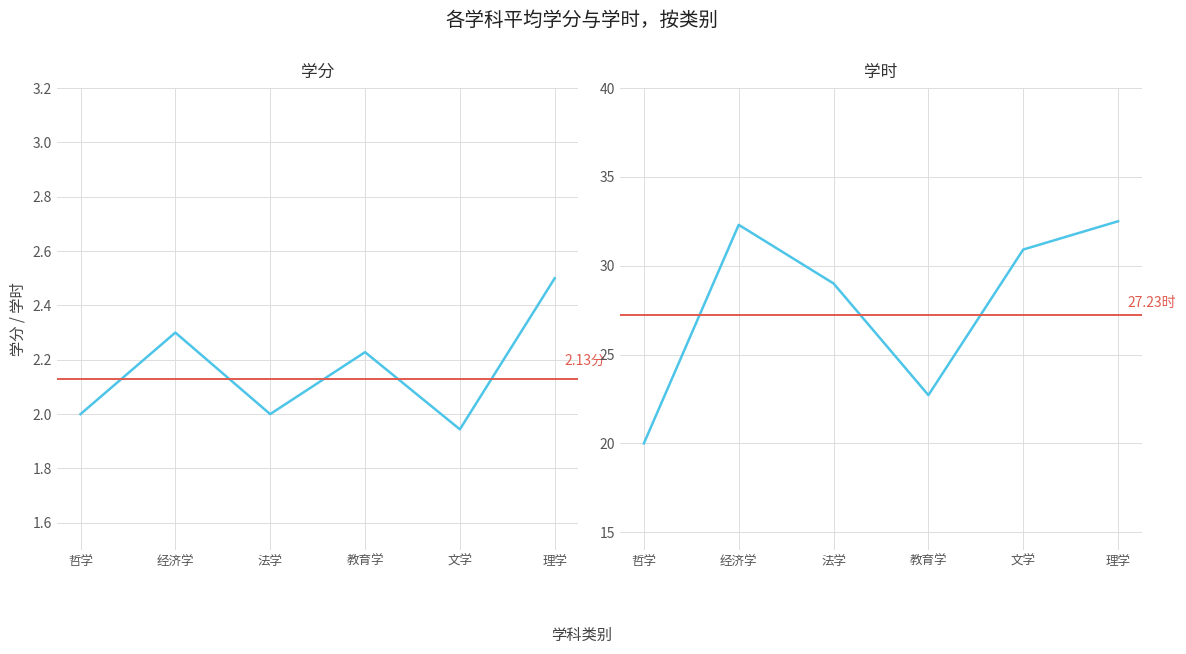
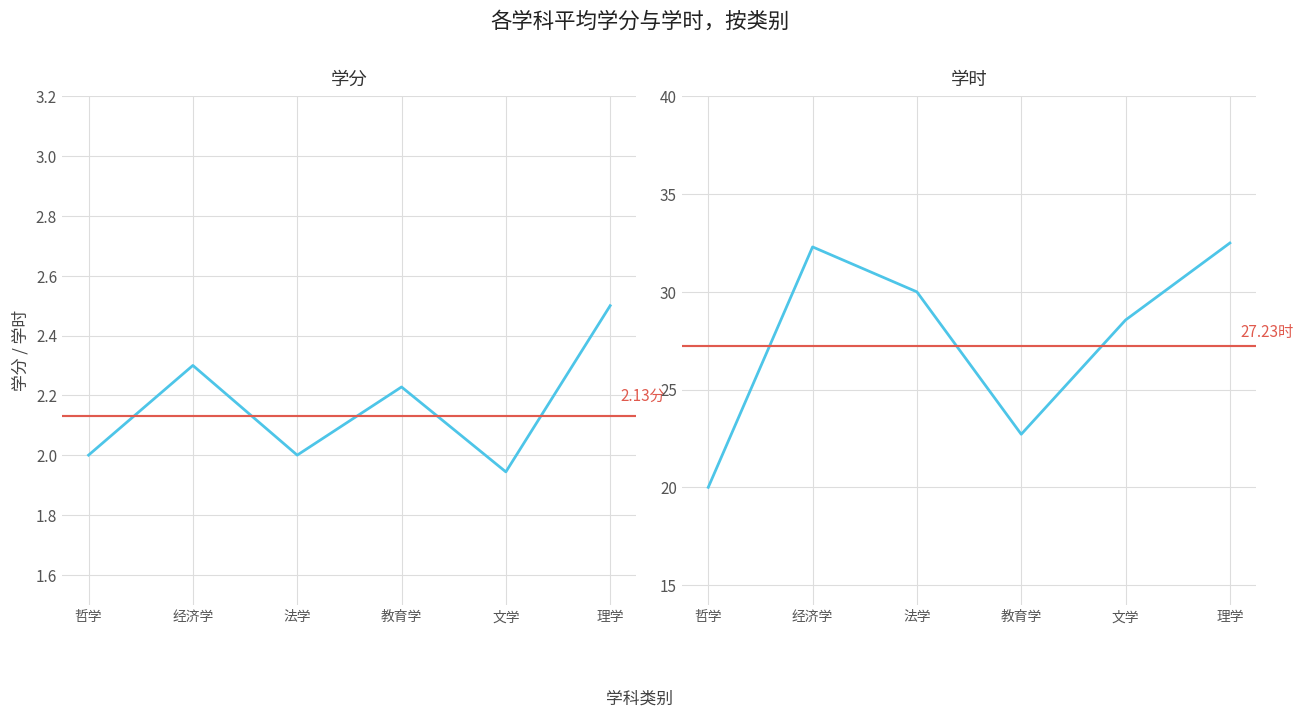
学时, 法学: 29 -> 30
学时, 文学: 30.9 -> 28.6
